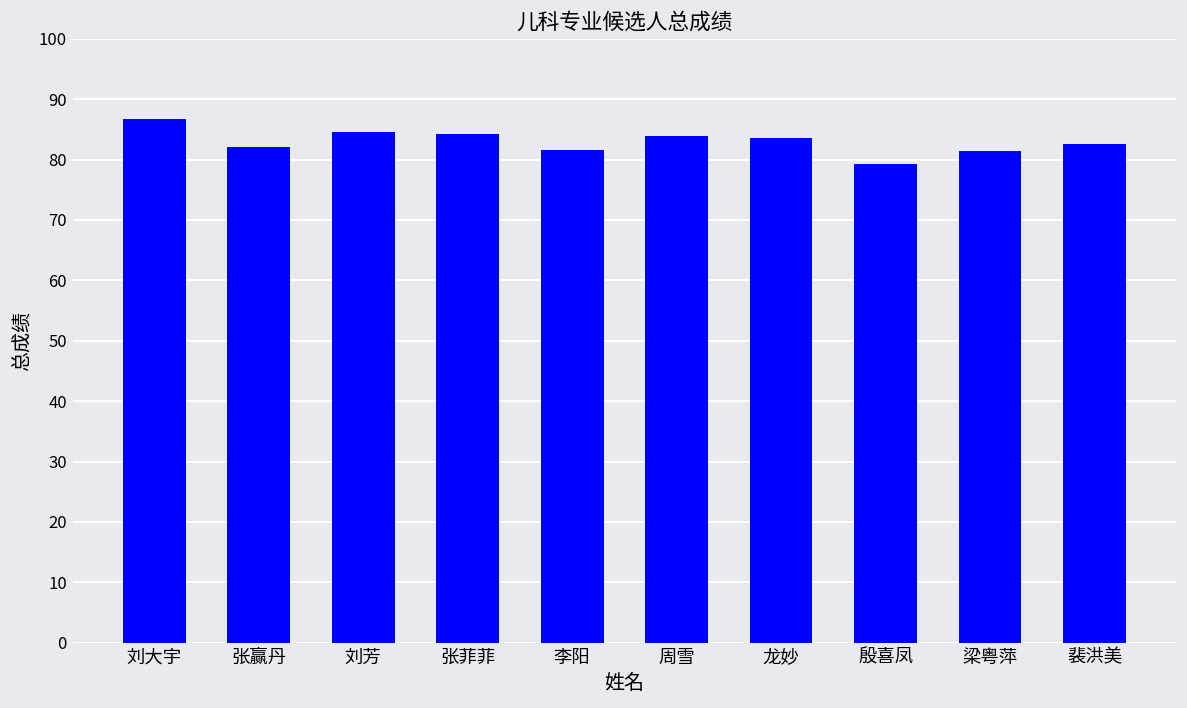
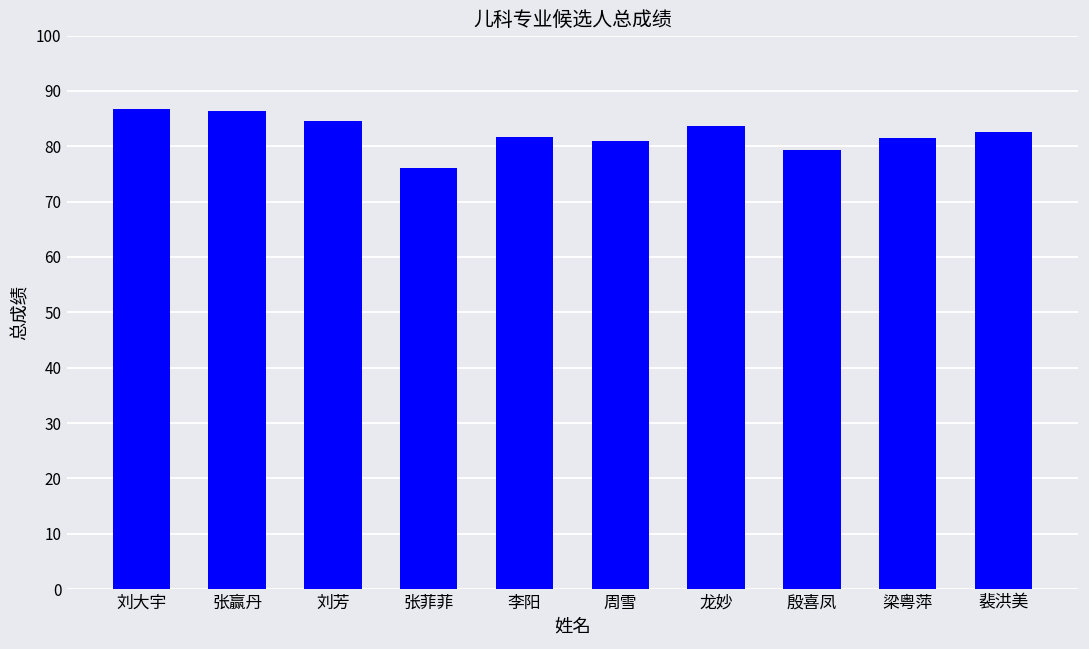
张赢丹: 82 -> 86
张菲菲: 84 -> 76
周雪: 84 -> 81
